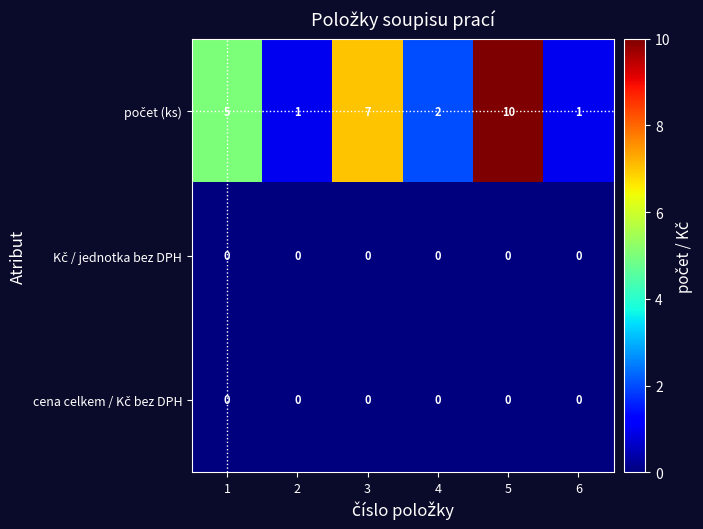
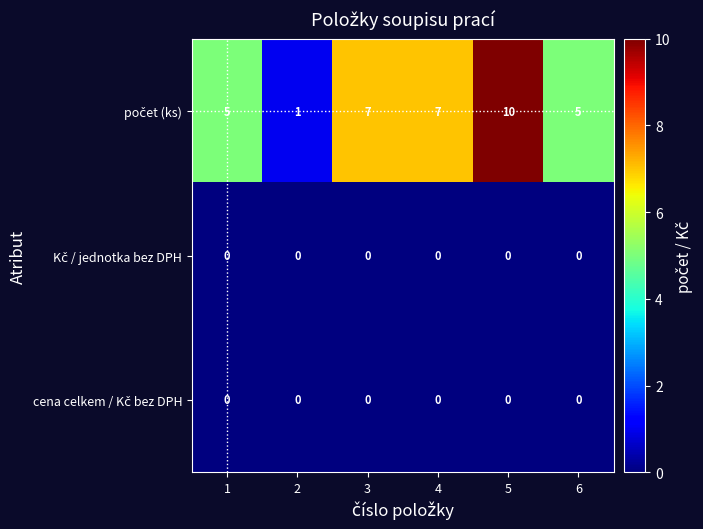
počet (ks), 4: 2 -> 7
počet (ks), 6: 1 -> 5
